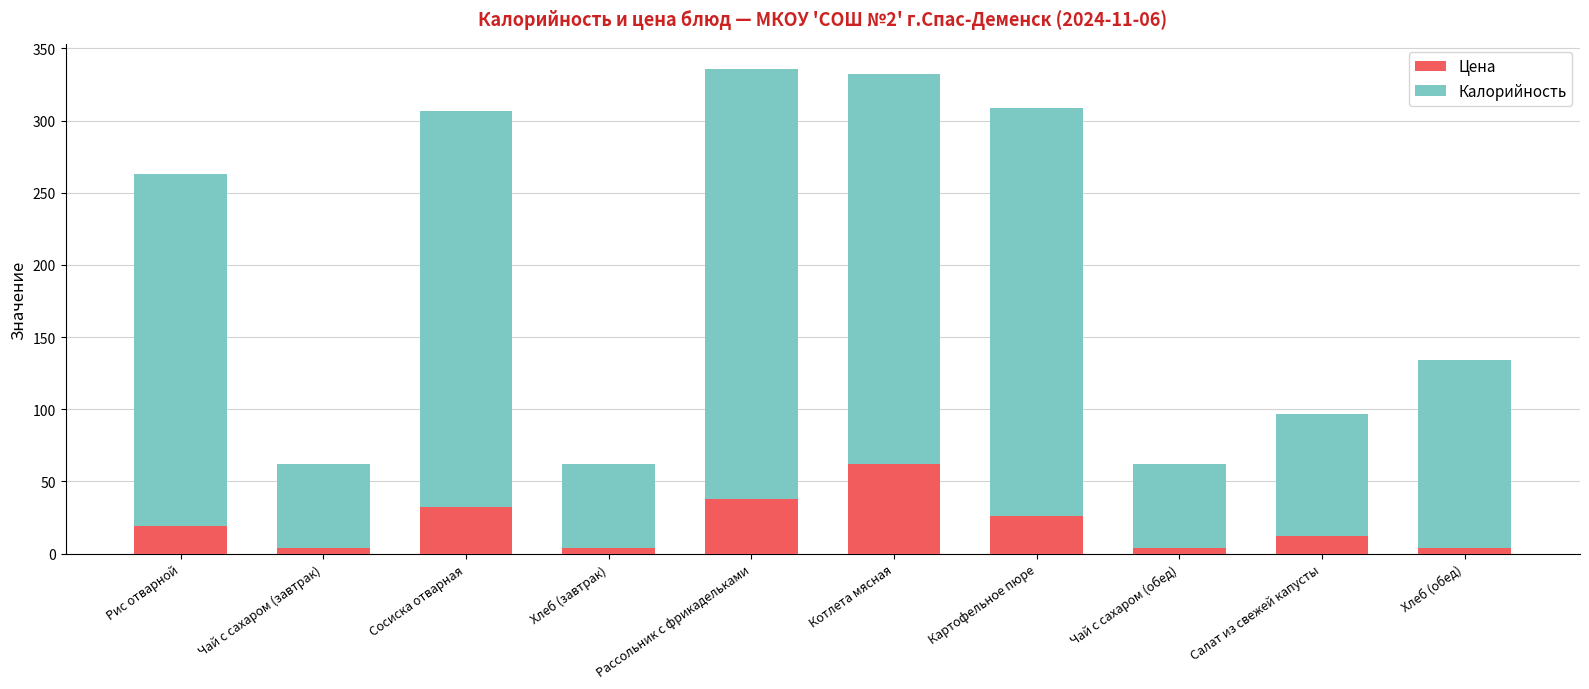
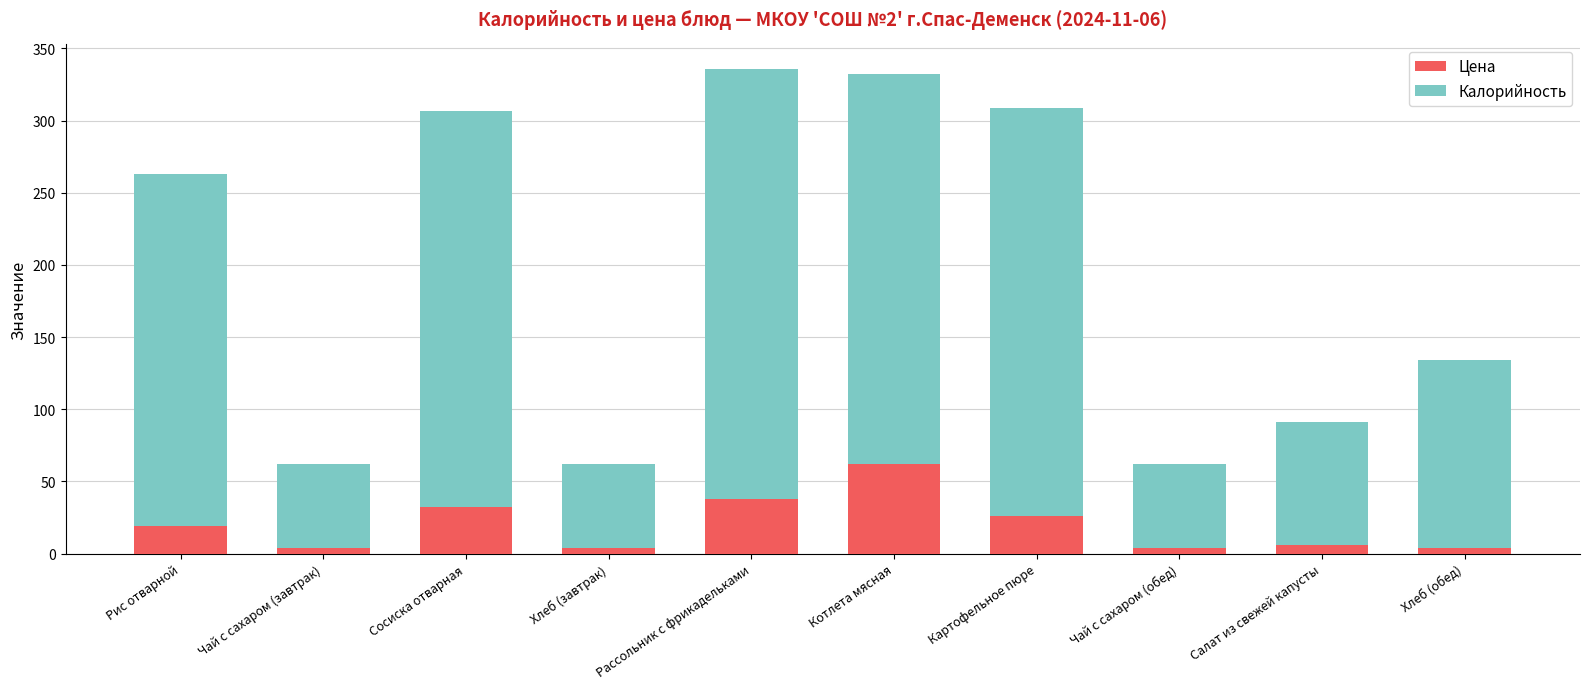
Цена, Салат из свежей капусты: 12 -> 6
